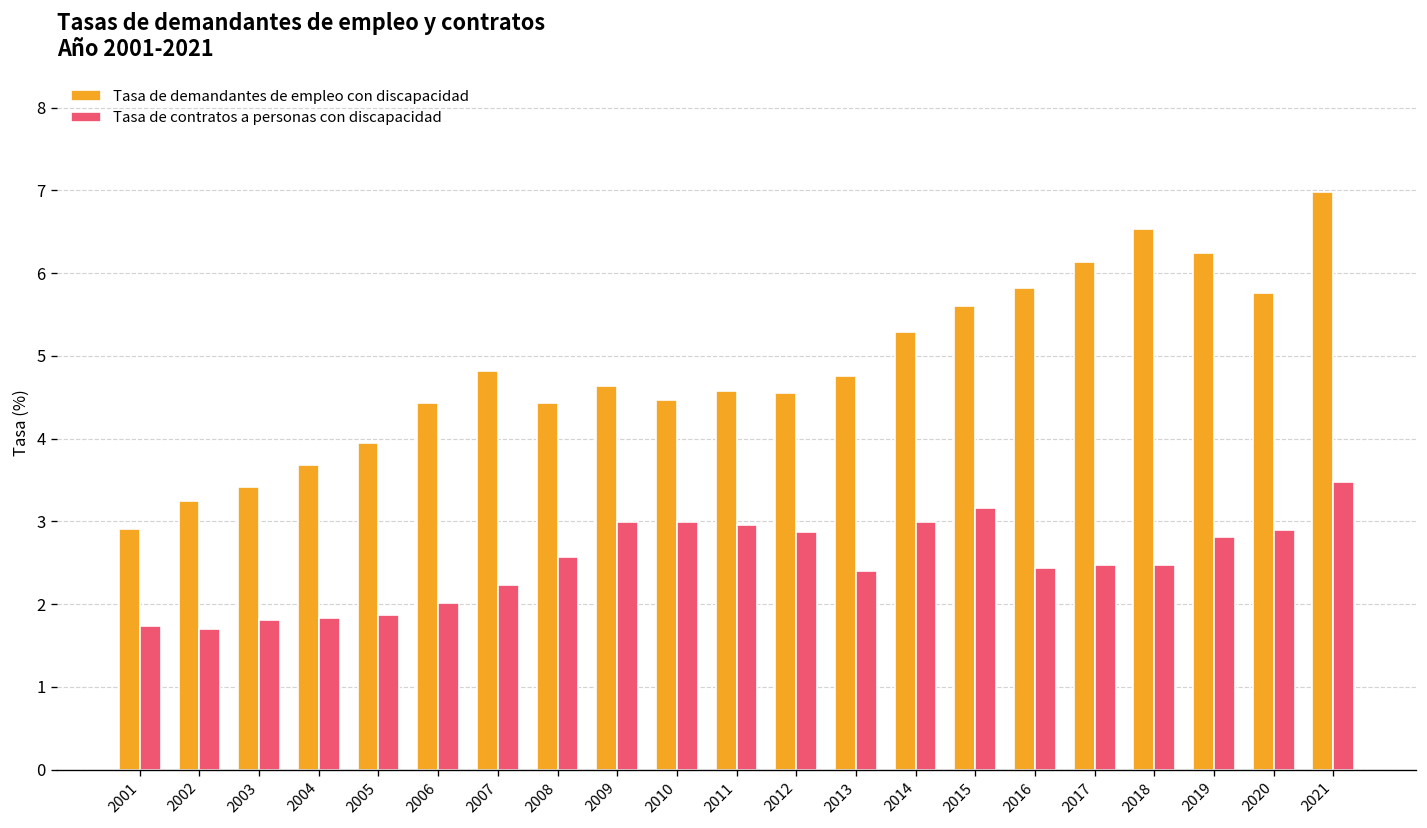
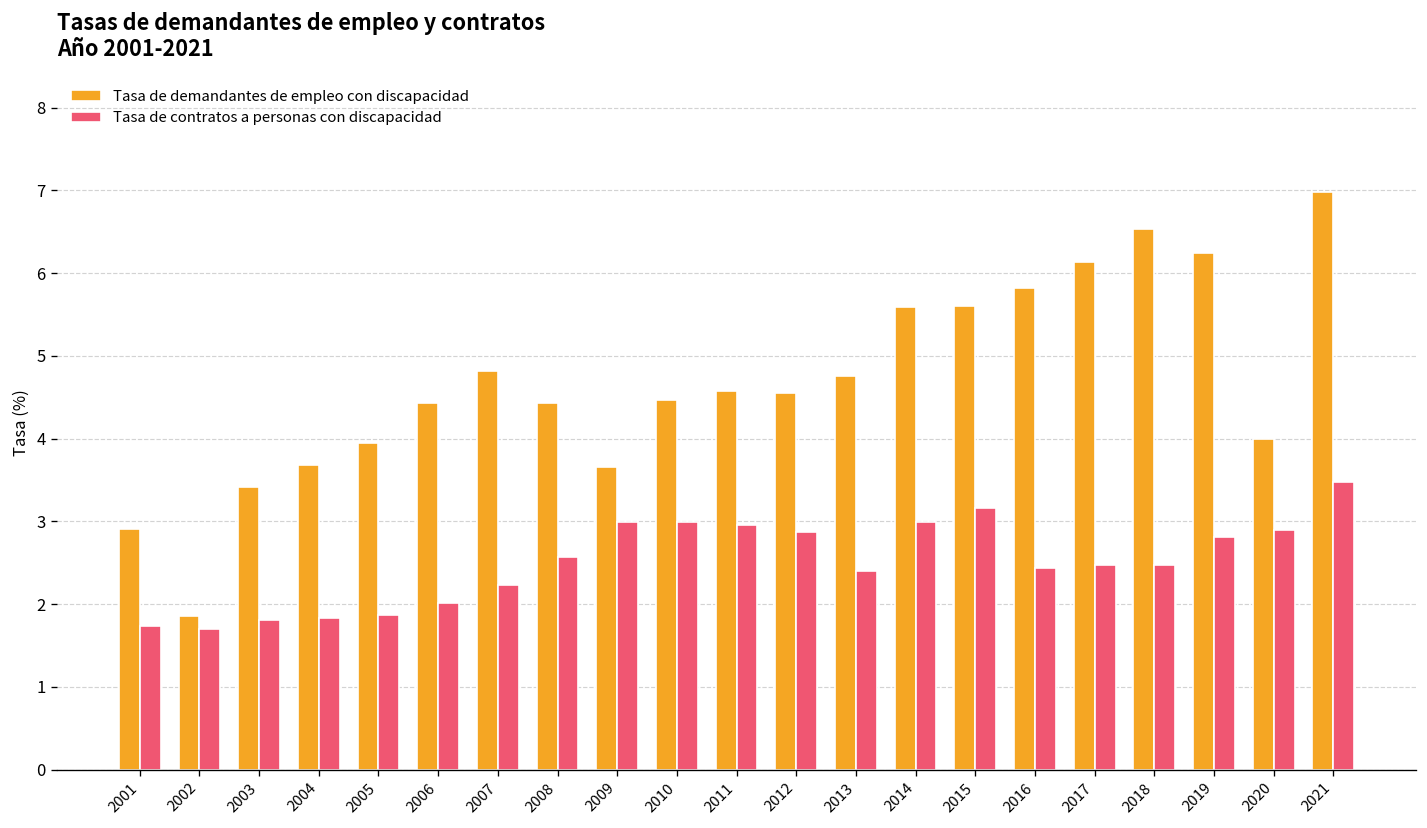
Tasa de demandantes de empleo con discapacidad, 2002: 3.3 -> 1.9
Tasa de demandantes de empleo con discapacidad, 2009: 4.6 -> 3.7
Tasa de demandantes de empleo con discapacidad, 2014: 5.3 -> 5.6
Tasa de demandantes de empleo con discapacidad, 2020: 5.8 -> 4.0
